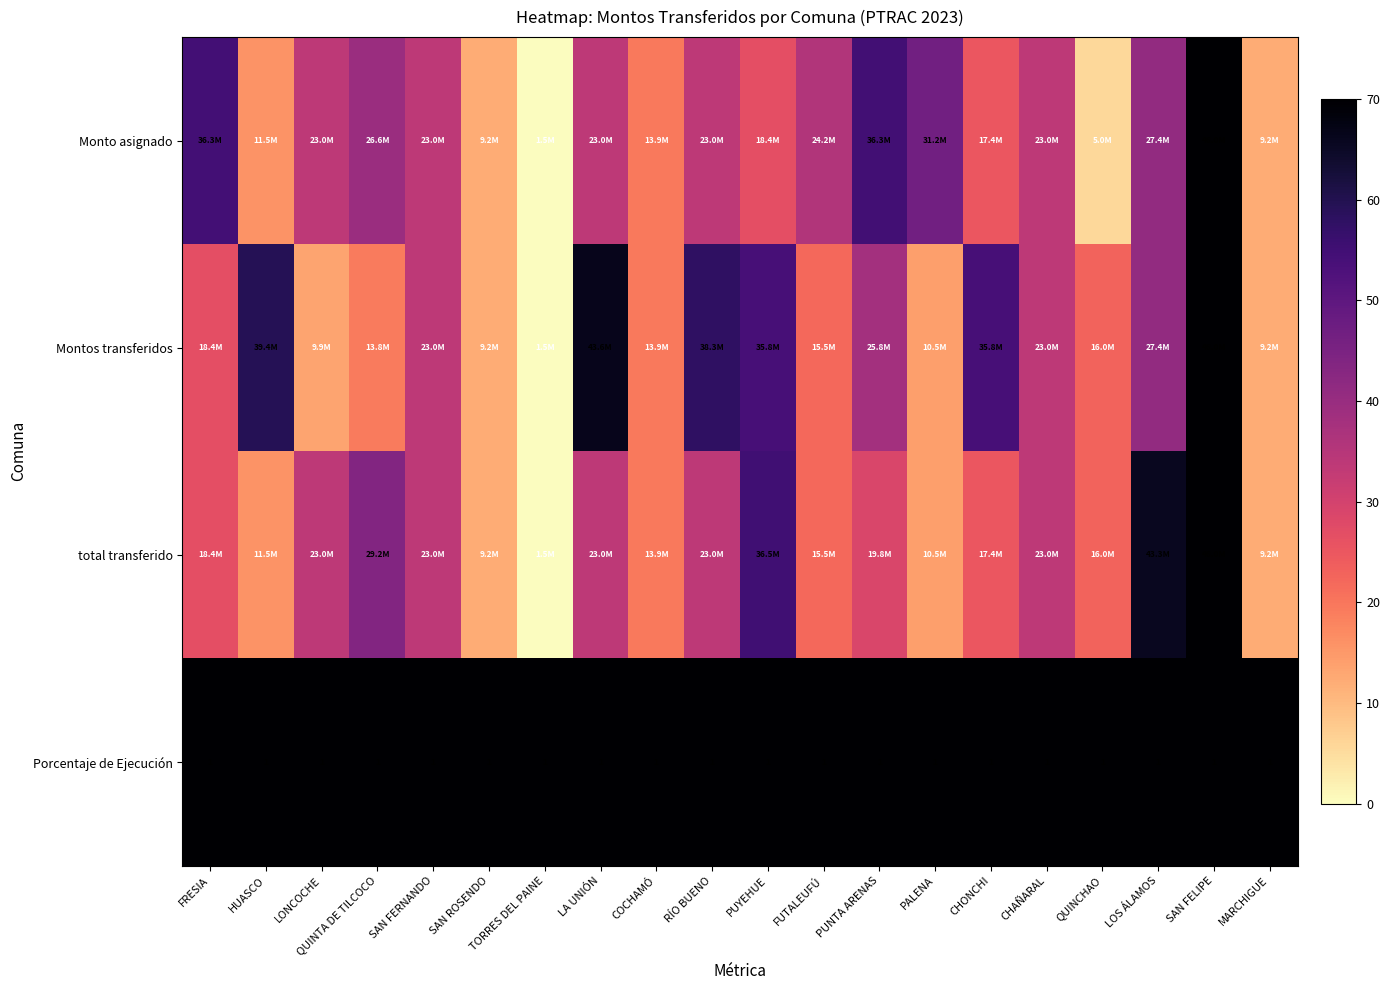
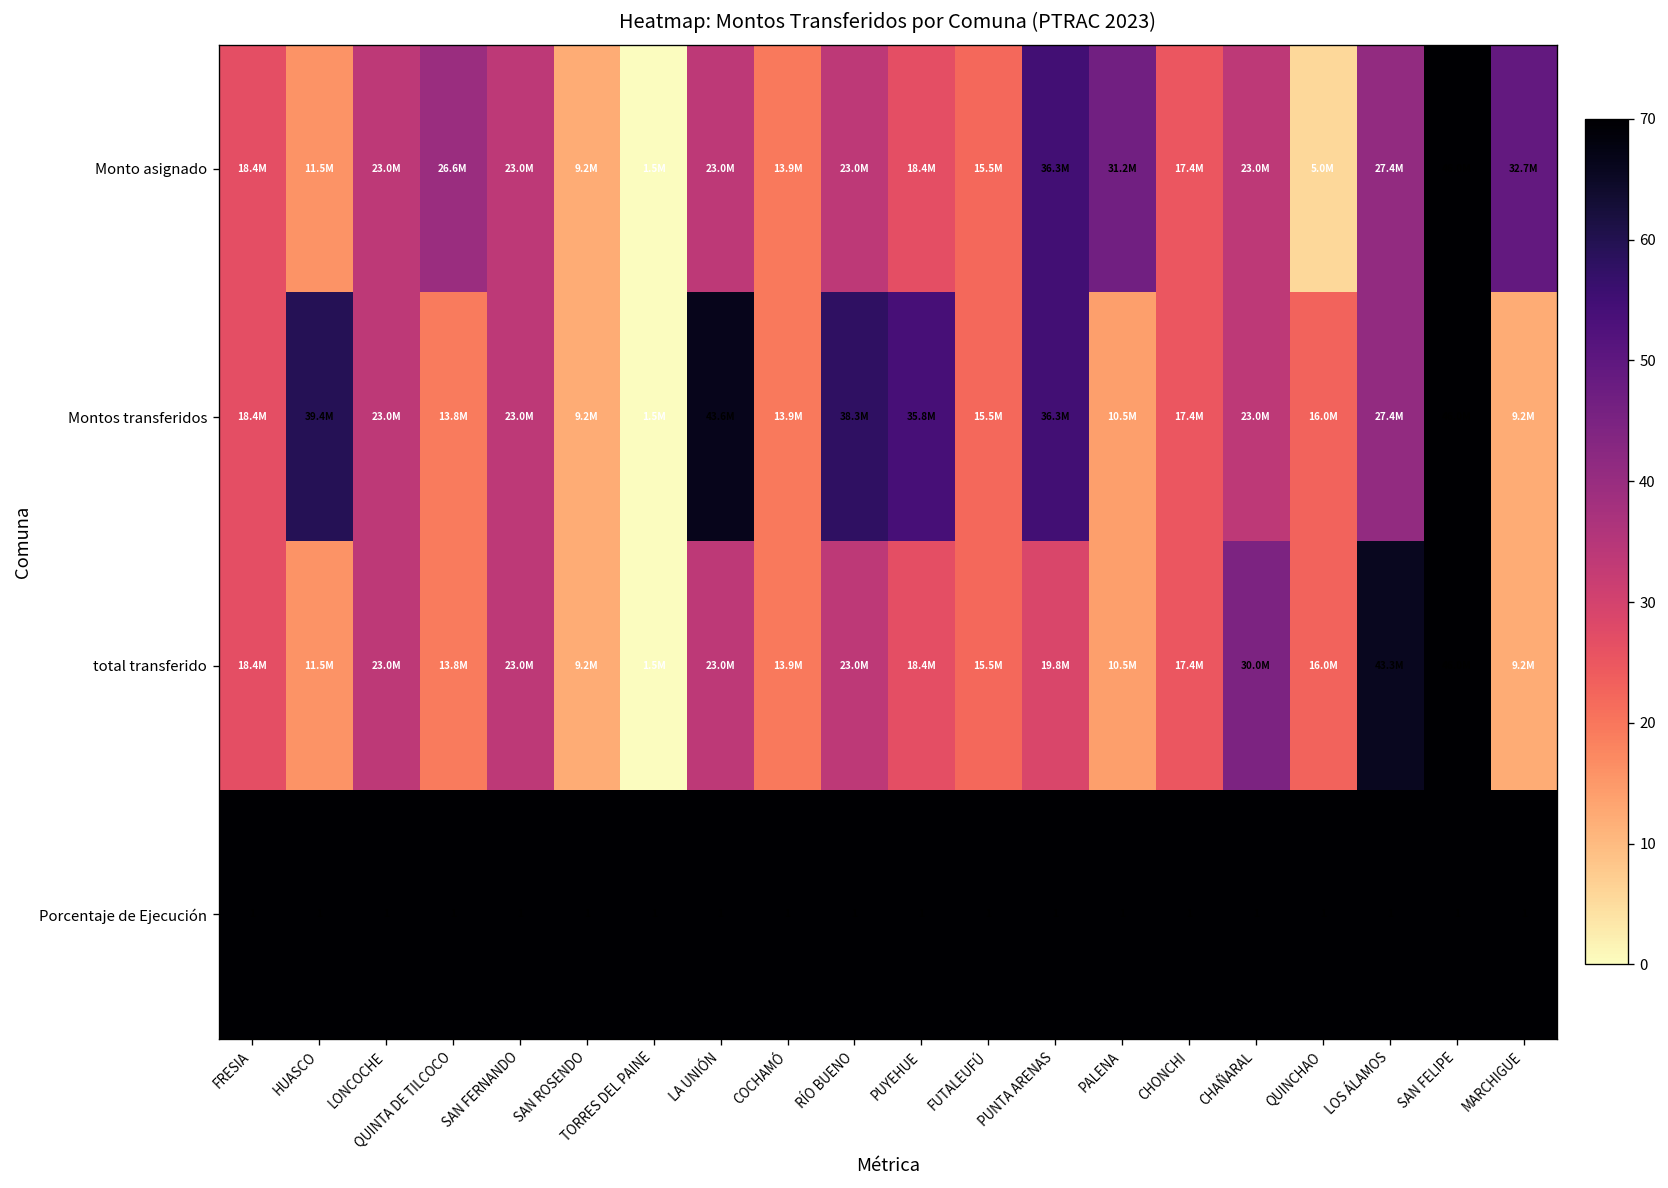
Monto asignado, FRESIA: 36.3M -> 18.4M
Monto asignado, FUTALEUFÚ: 24.2M -> 15.5M
Monto asignado, MARCHIGUE: 9.2M -> 32.7M
Montos transferidos, LONCOCHE: 9.9M -> 23.0M
Montos transferidos, PUNTA ARENAS: 25.8M -> 36.3M
Montos transferidos, CHONCHI: 35.8M -> 17.4M
total transferido, QUINTA DE TILCOCO: 29.2M -> 13.8M
total transferido, PUYEHUE: 36.5M -> 18.4M
total transferido, CHAÑARAL: 23.0M -> 30.0M
